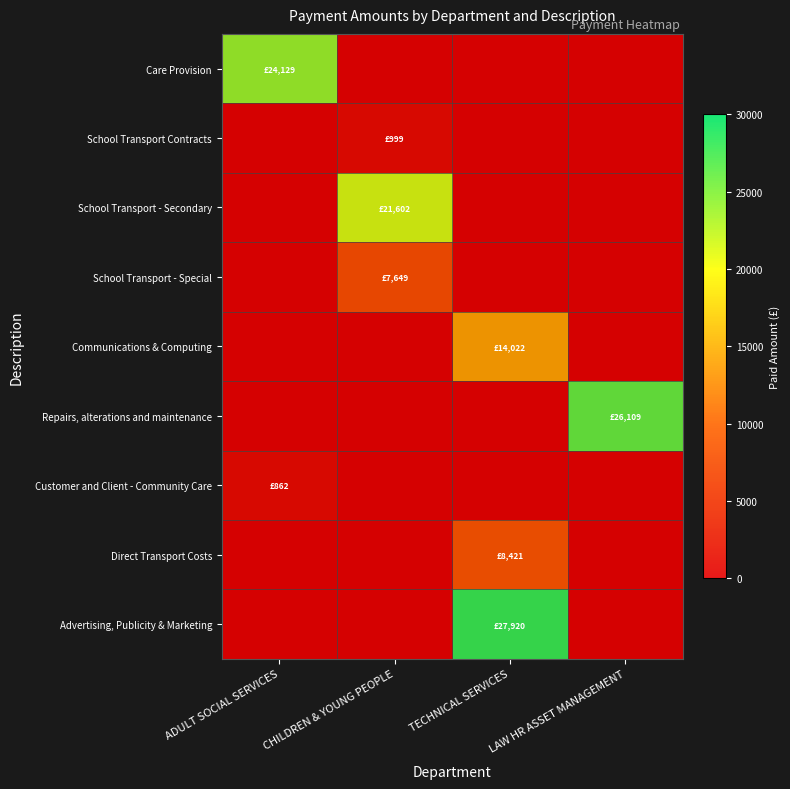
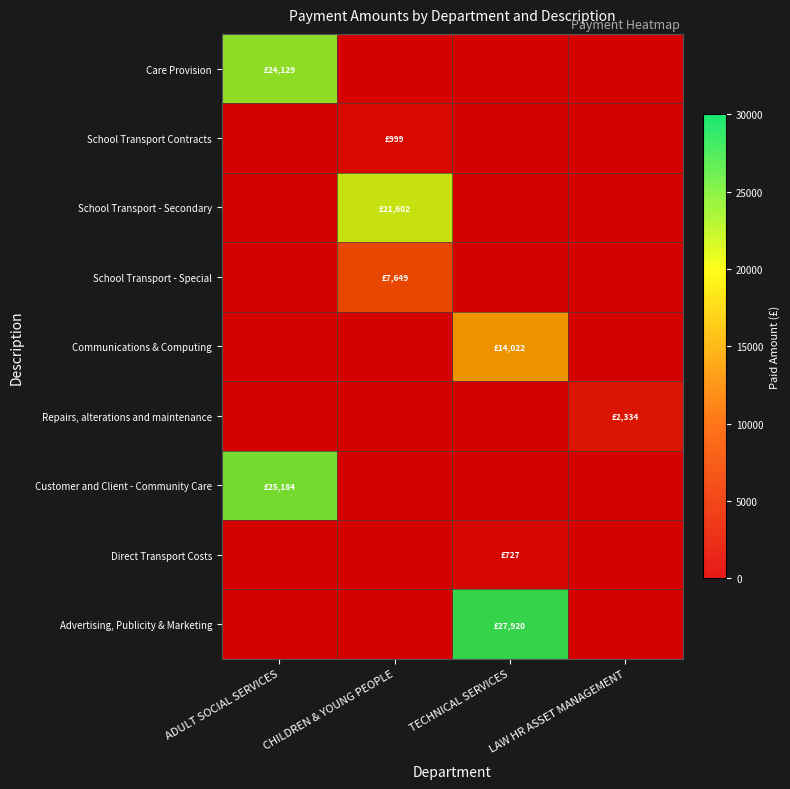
Repairs, alterations and maintenance, LAW HR ASSET MANAGEMENT: £26,109 -> £2,334
Customer and Client - Community Care, ADULT SOCIAL SERVICES: £862 -> £25,184
Direct Transport Costs, TECHNICAL SERVICES: £8,421 -> £727
